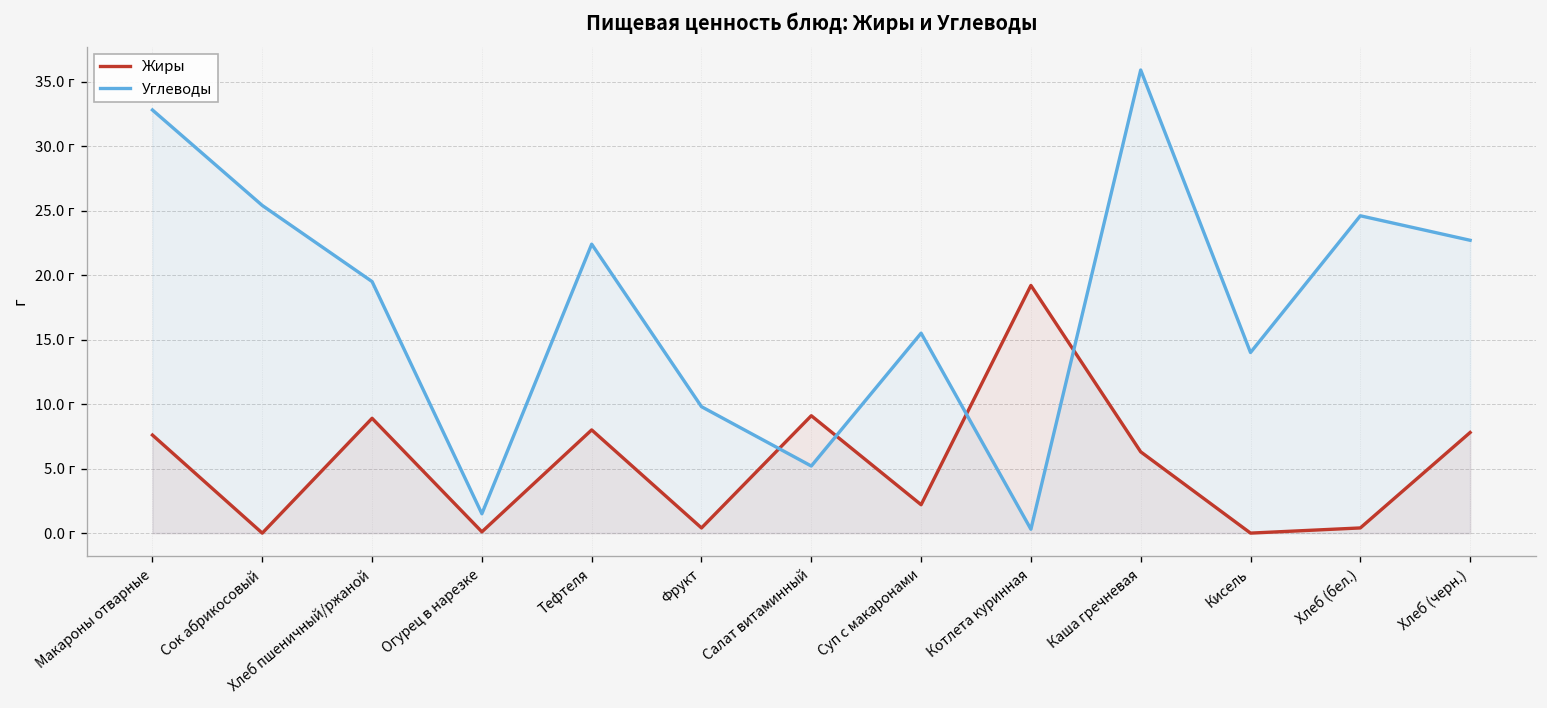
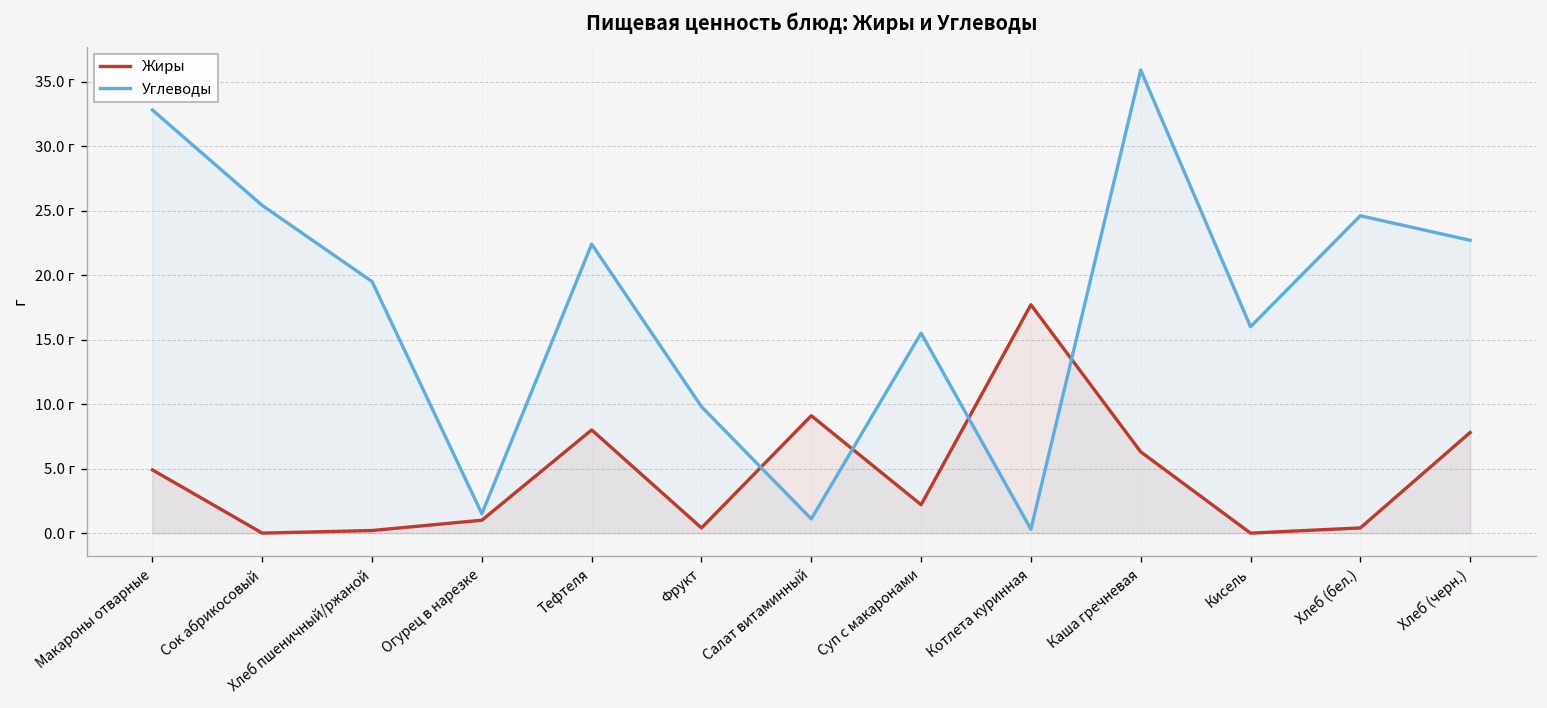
Жиры, Макароны отварные: 7.6 г -> 4.9 г
Жиры, Хлеб пшеничный/ржаной: 8.9 г -> 0.2 г
Жиры, Огурец в нарезке: 0.1 г -> 1.0 г
Углеводы, Салат витаминный: 5.2 г -> 1.1 г
Жиры, Котлета куринная: 19.2 г -> 17.7 г
Углеводы, Кисель: 14 г -> 16 г
